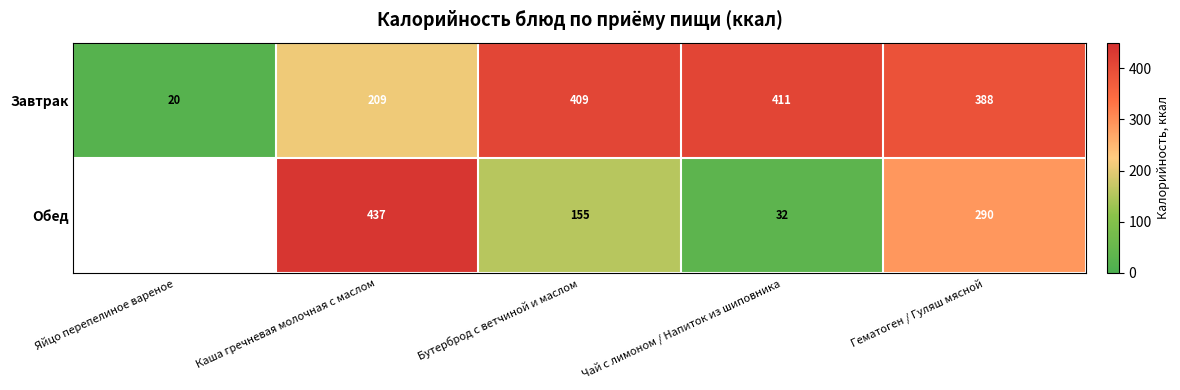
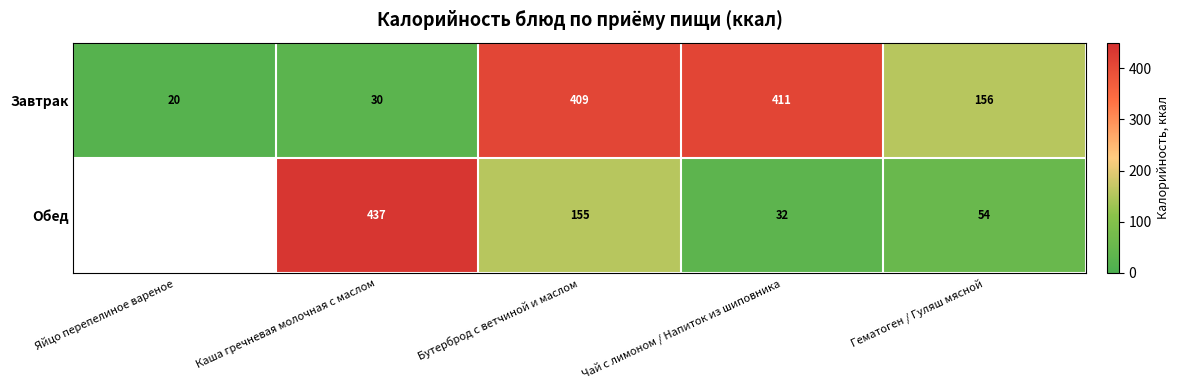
Завтрак, Каша гречневая молочная с маслом: 209 -> 30
Завтрак, Гематоген / Гуляш мясной: 388 -> 156
Обед, Гематоген / Гуляш мясной: 290 -> 54
